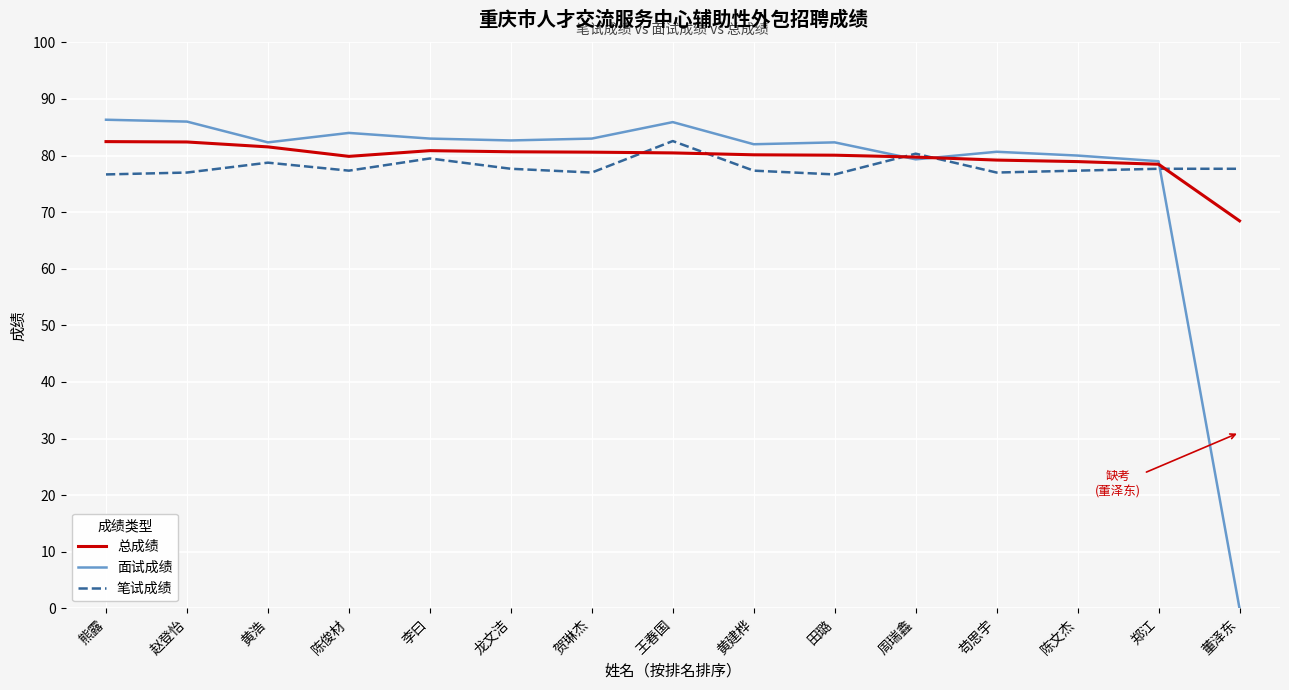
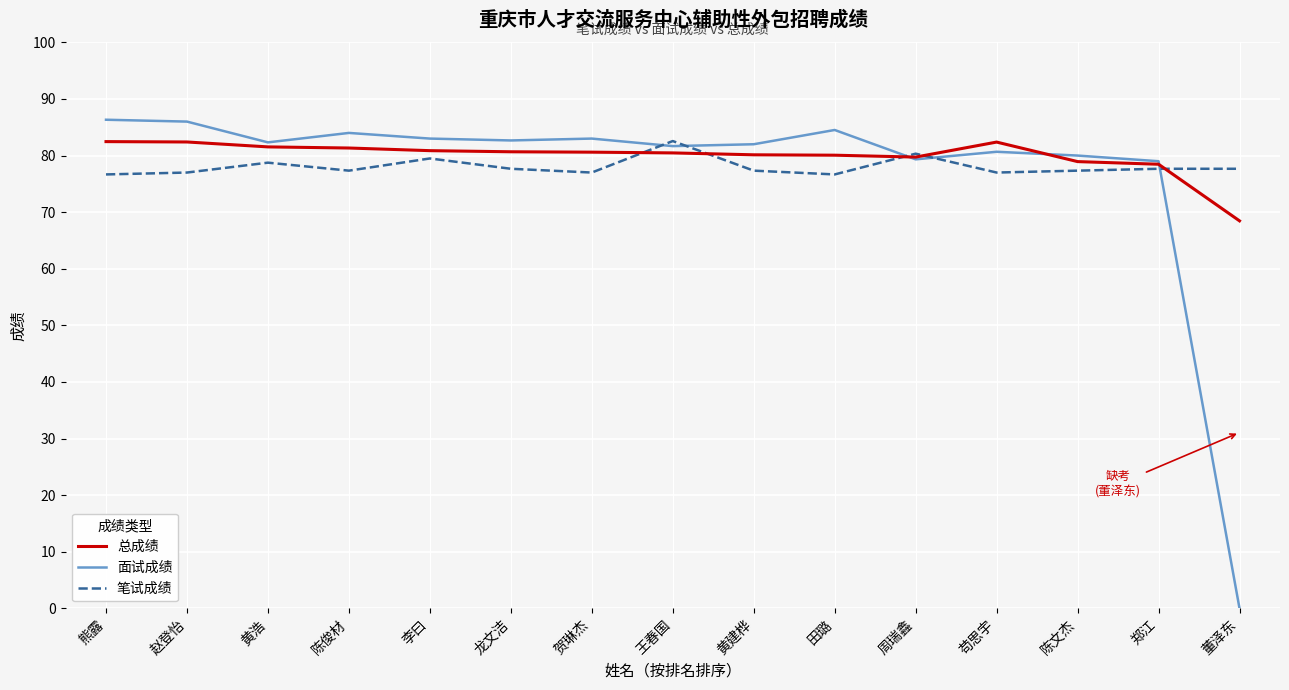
总成绩, 陈俊材: 80 -> 81
面试成绩, 王春国: 86 -> 82
面试成绩, 田璐: 82 -> 85
总成绩, 苟思宇: 79 -> 82
